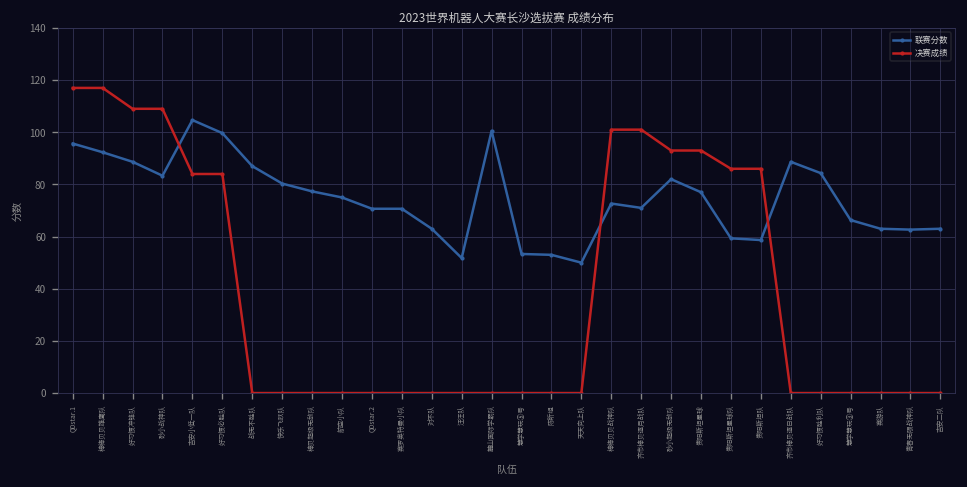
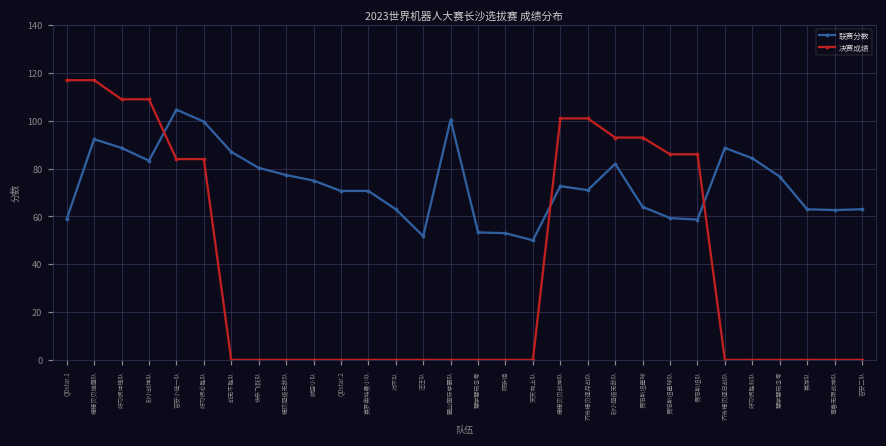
联赛分数, QDstar.1: 96 -> 59
联赛分数, 贵阳斯坦星球: 77 -> 64
联赛分数, 慧学慧玩③号: 66 -> 77
